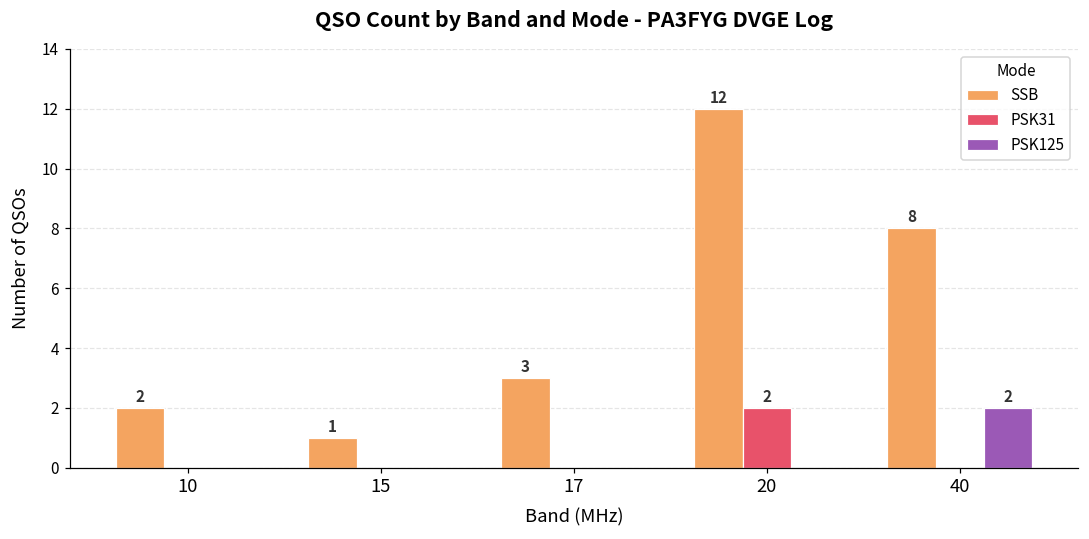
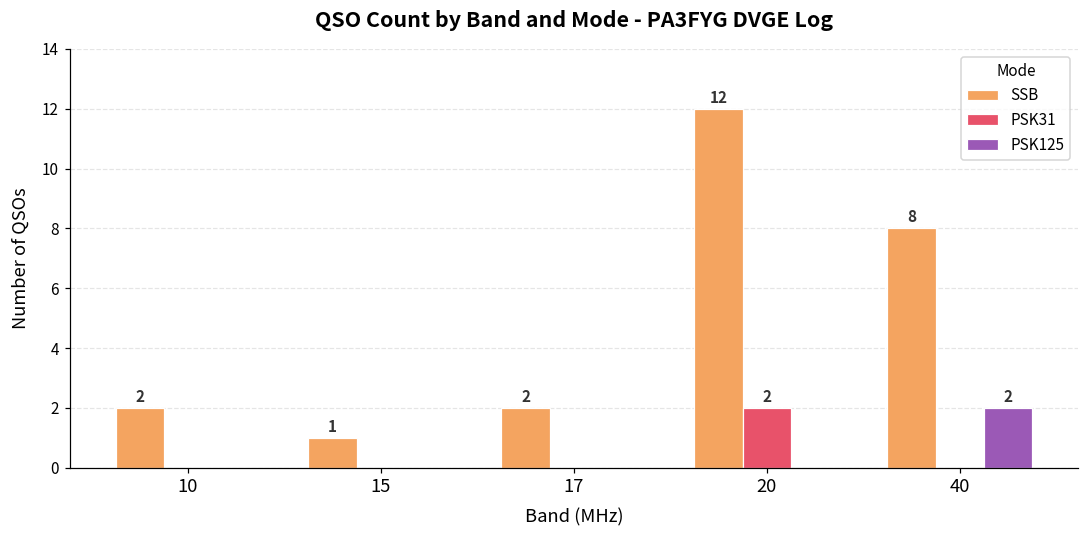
SSB, 17: 3 -> 2
